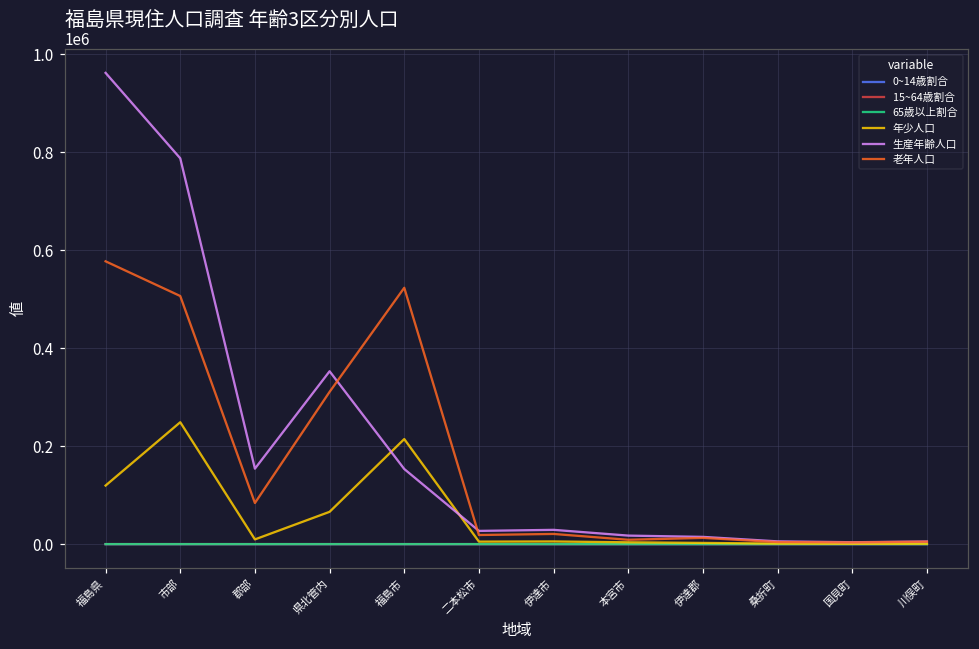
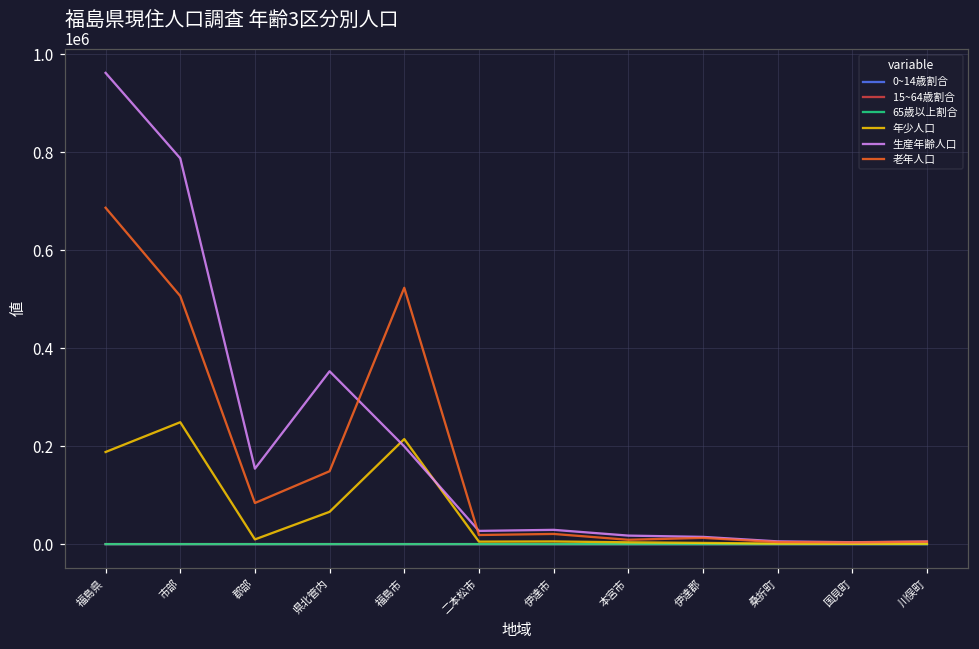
年少人口, 福島県: 120000 -> 190000
老年人口, 福島県: 580000 -> 690000
老年人口, 県北管内: 310000 -> 150000
生産年齢人口, 福島市: 150000 -> 200000
